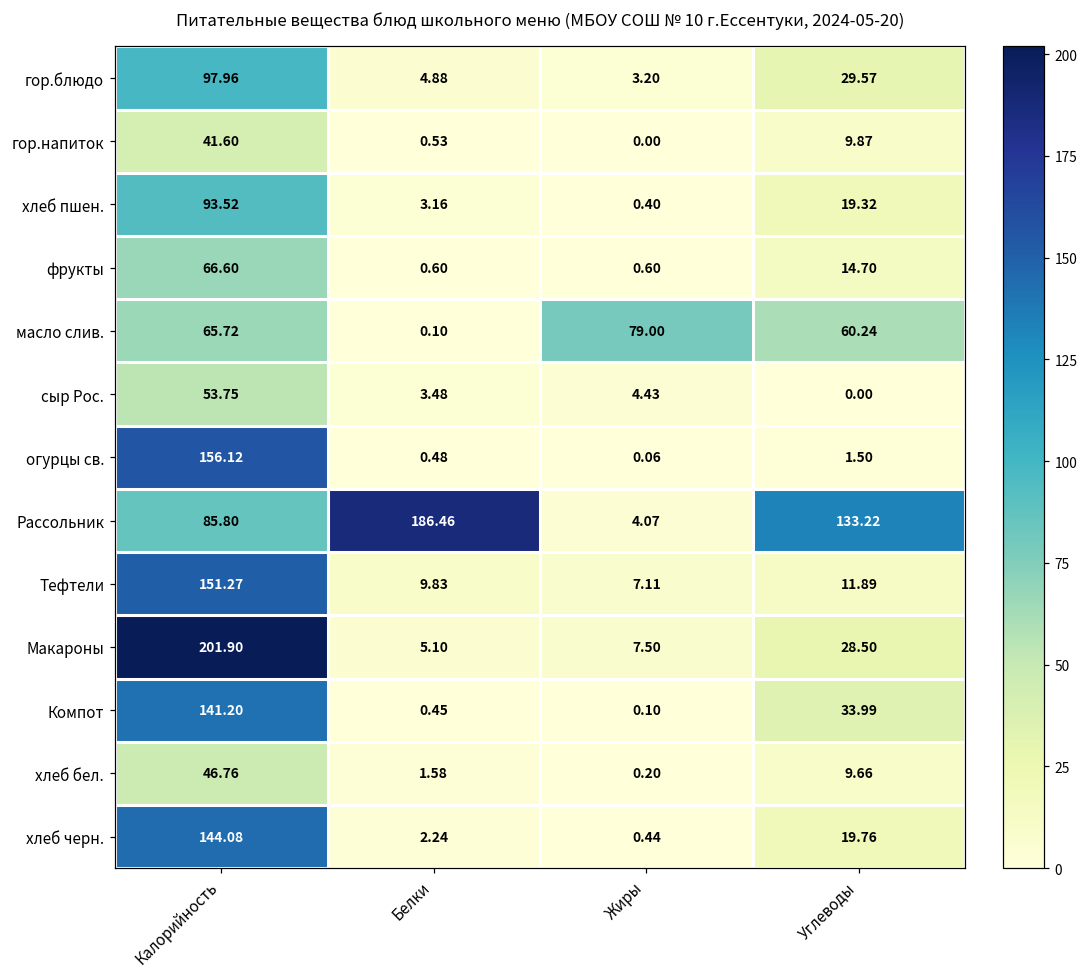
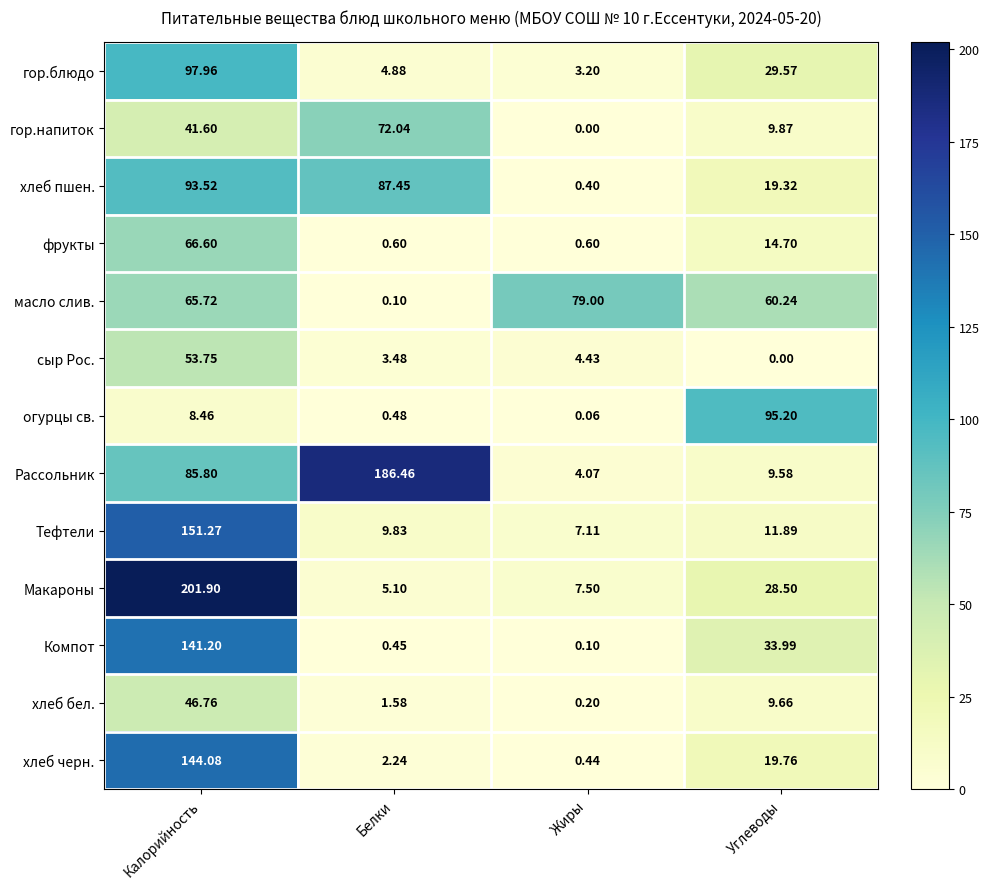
гор.напиток, Белки: 0.53 -> 72.04
хлеб пшен., Белки: 3.16 -> 87.45
огурцы св., Калорийность: 156.12 -> 8.46
огурцы св., Углеводы: 1.50 -> 95.20
Рассольник, Углеводы: 133.22 -> 9.58
